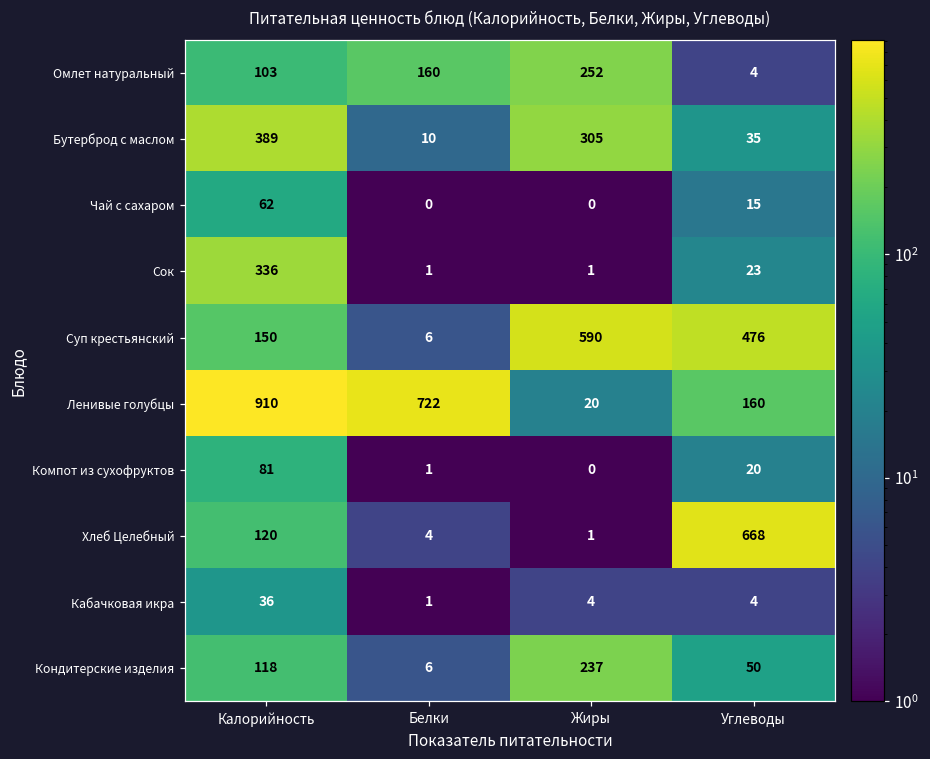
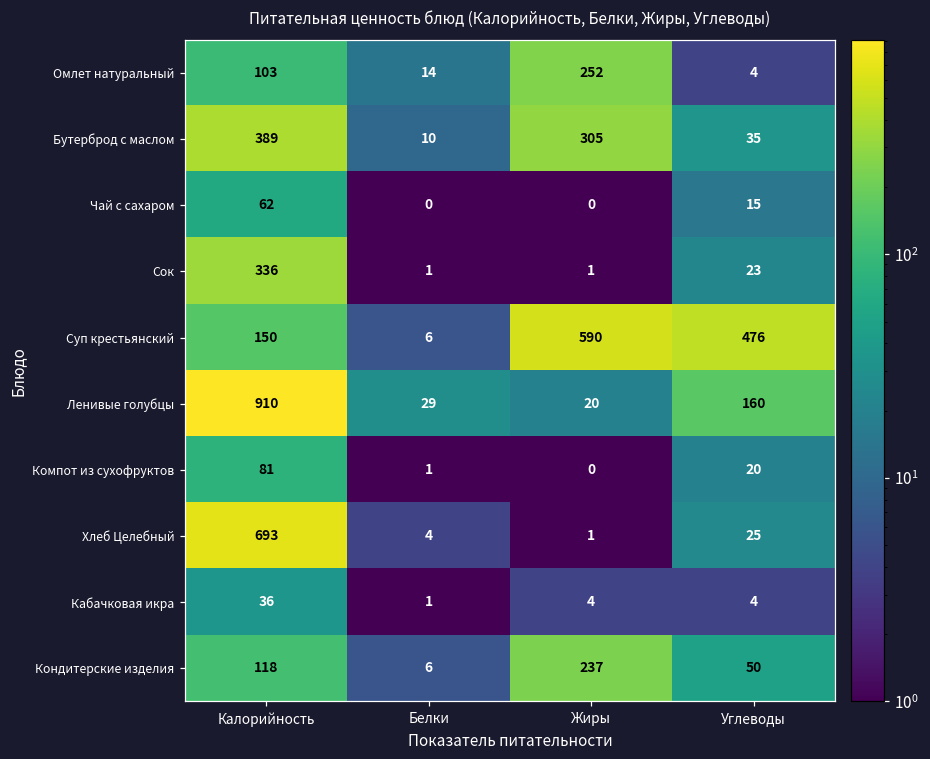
Омлет натуральный, Белки: 160 -> 14
Ленивые голубцы, Белки: 722 -> 29
Хлеб Целебный, Калорийность: 120 -> 693
Хлеб Целебный, Углеводы: 668 -> 25
